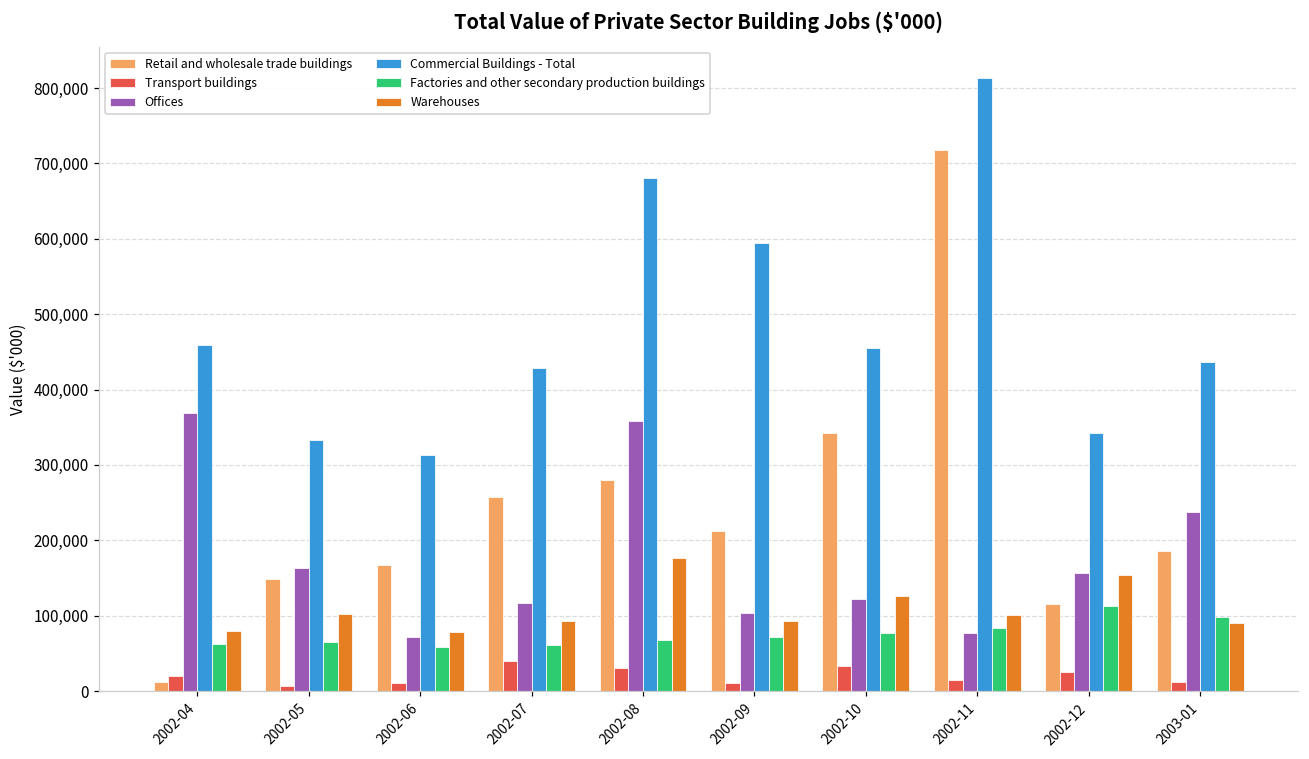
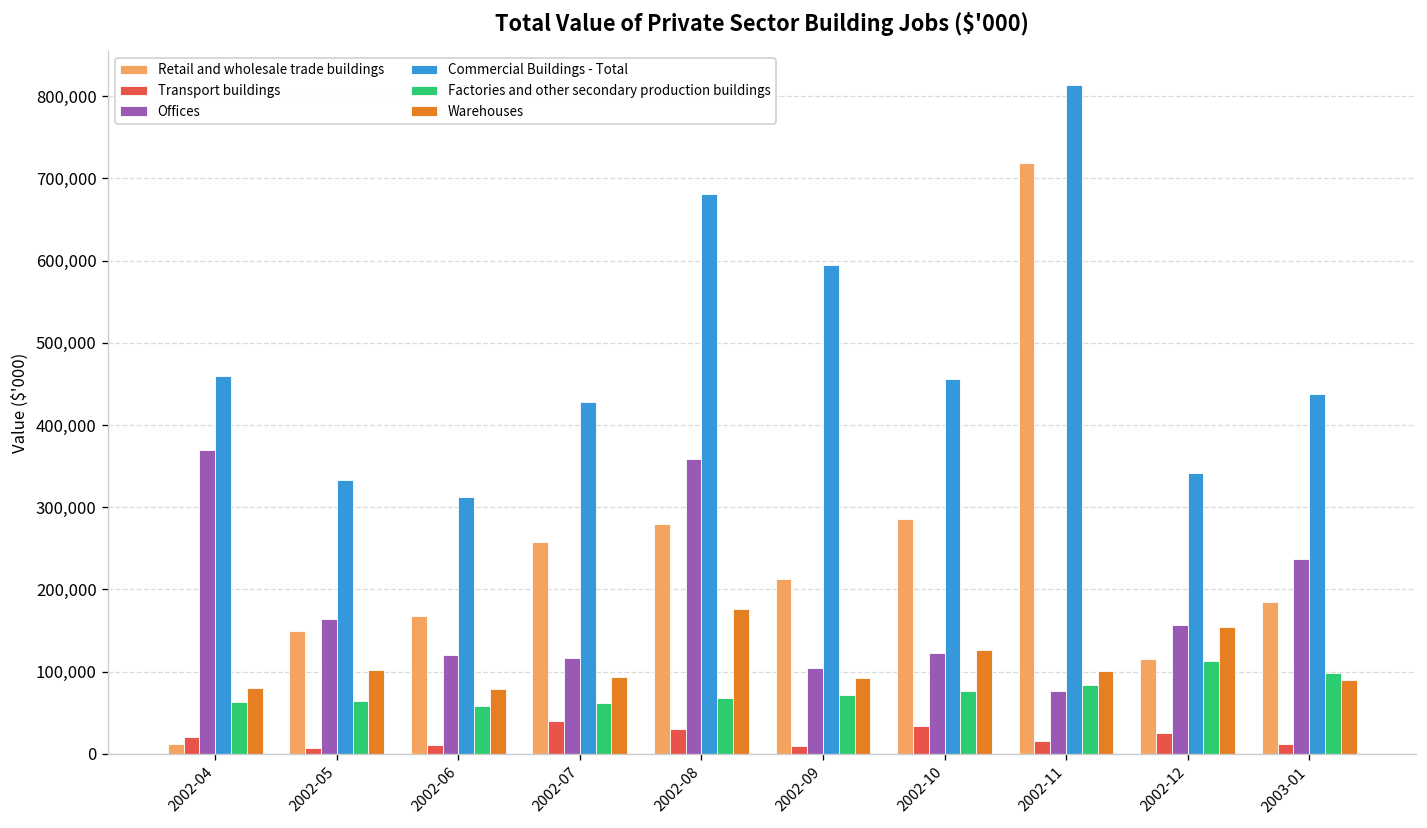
Offices, 2002-06: 70,000 -> 120,000
Retail and wholesale trade buildings, 2002-10: 340,000 -> 290,000
